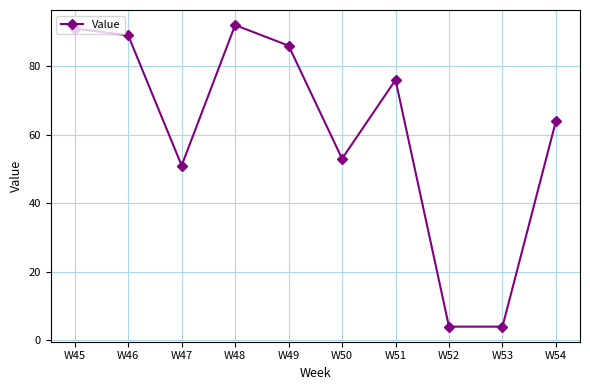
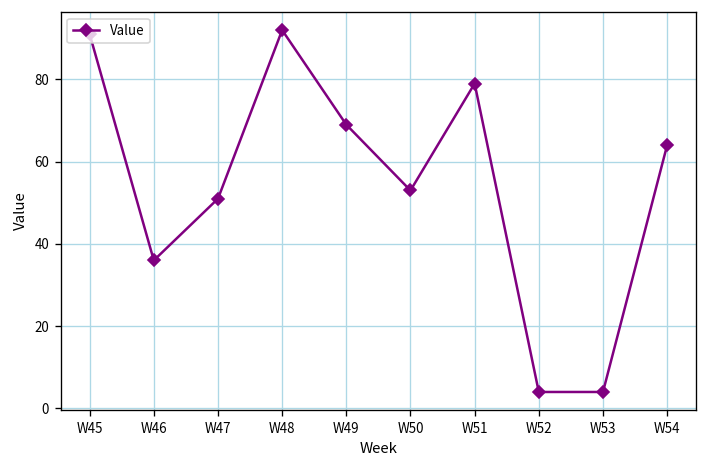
W46: 89 -> 36
W49: 86 -> 69
W51: 76 -> 79
